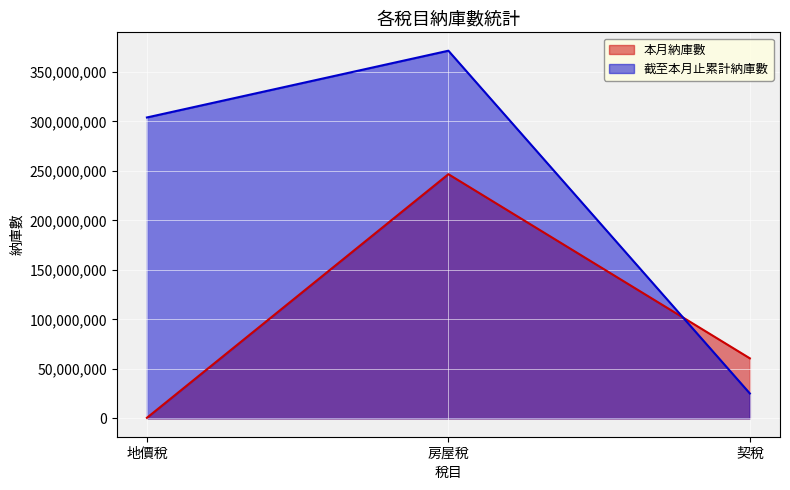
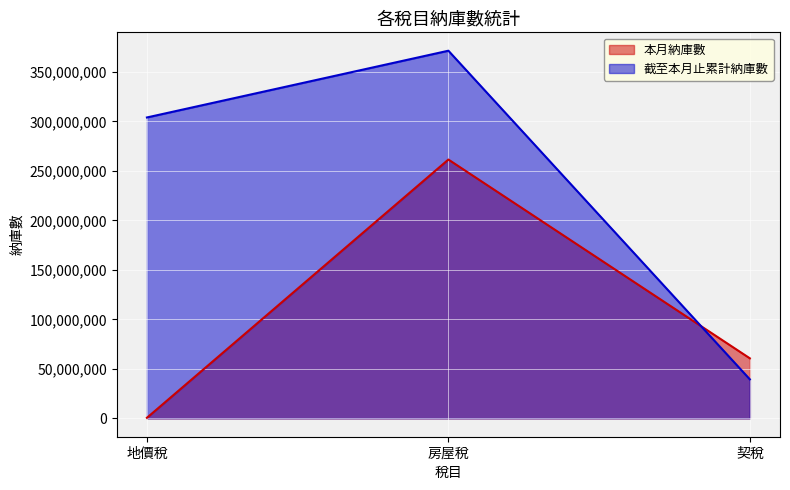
本月納庫數, 房屋稅: 250,000,000 -> 260,000,000
截至本月止累計納庫數, 契稅: 30,000,000 -> 40,000,000
